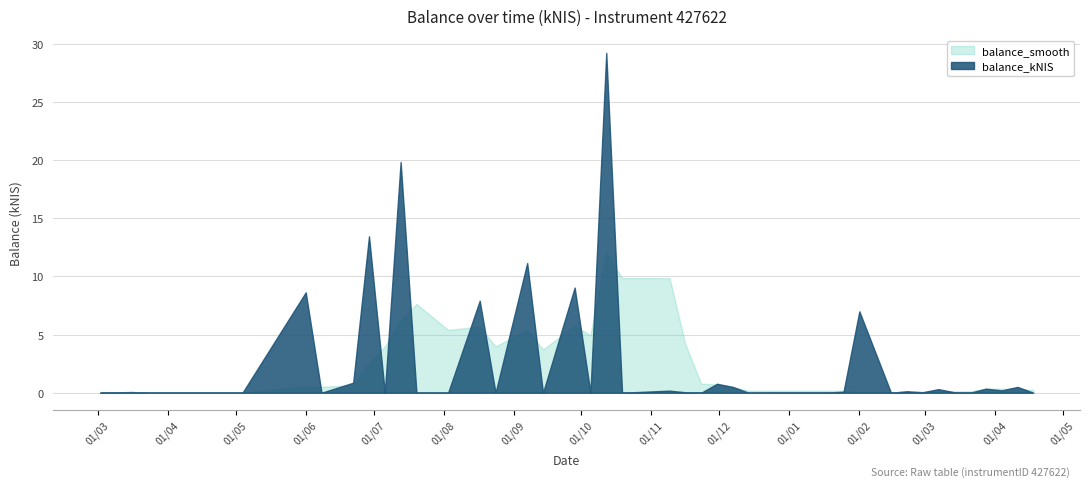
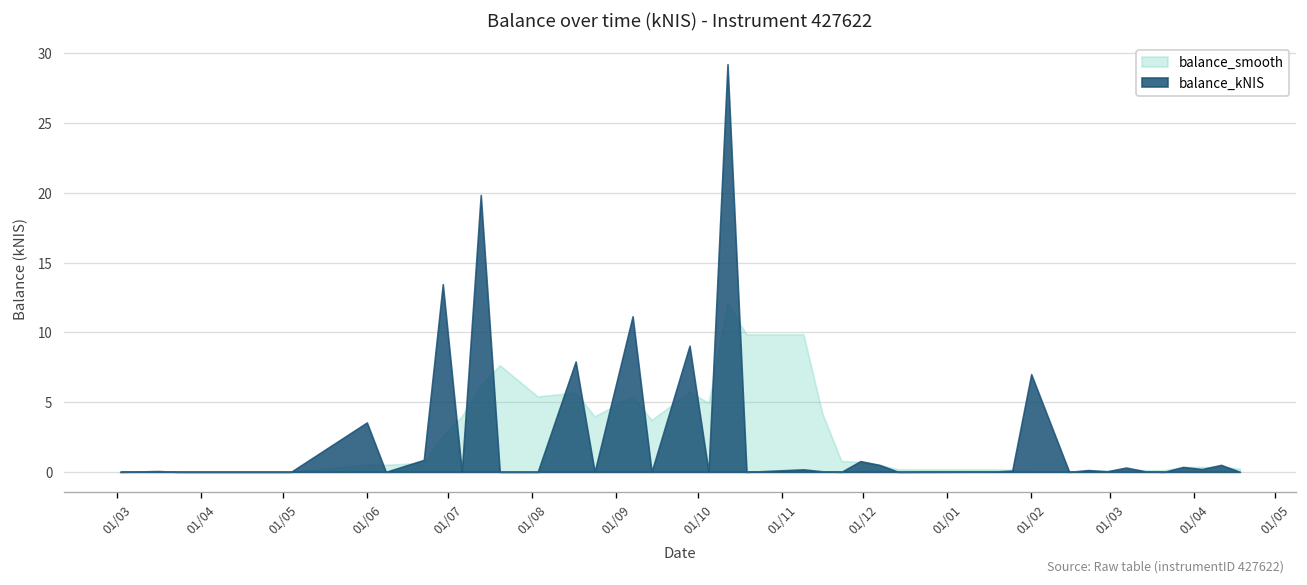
balance_kNIS, 01/06: 8.6 -> 3.5
